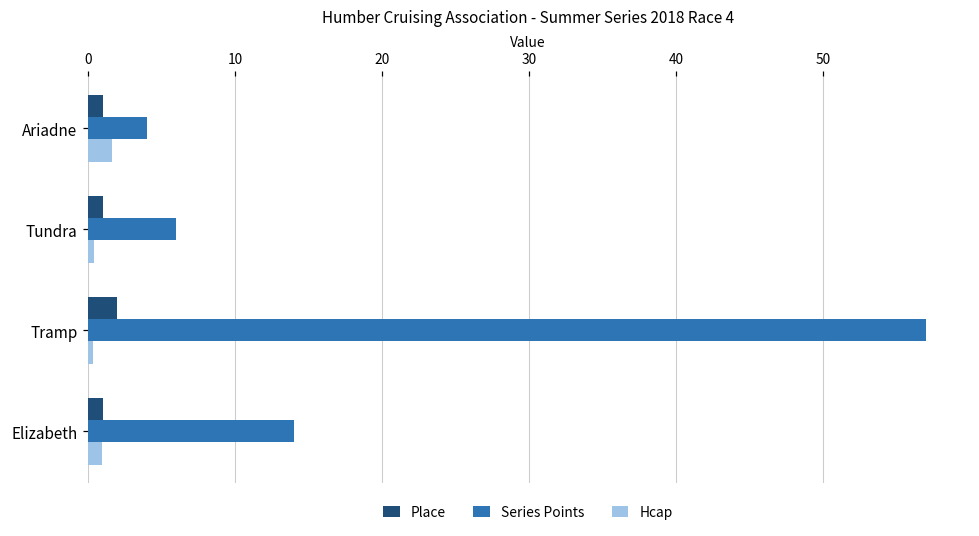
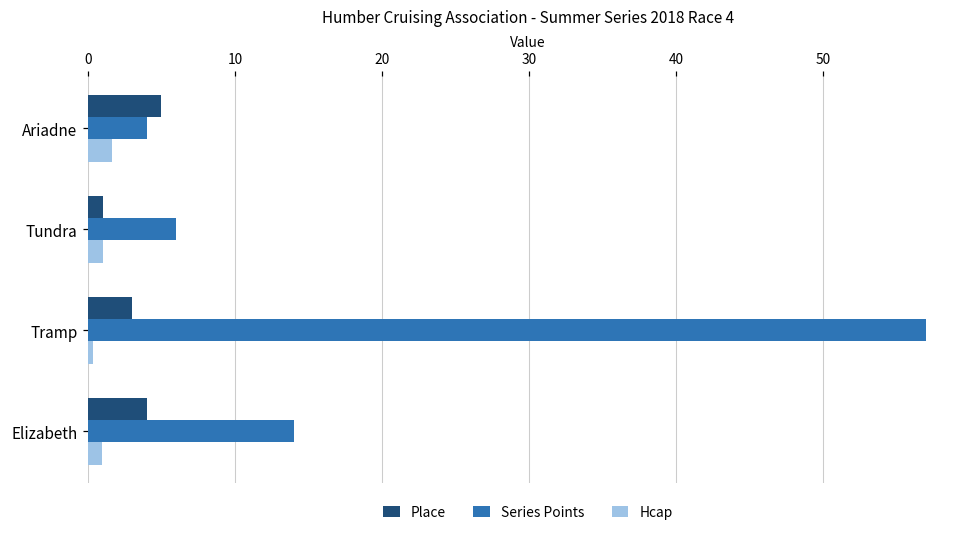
Place, Ariadne: 1 -> 5
Hcap, Tundra: 0.4 -> 1.0
Place, Tramp: 2 -> 3
Place, Elizabeth: 1 -> 4
